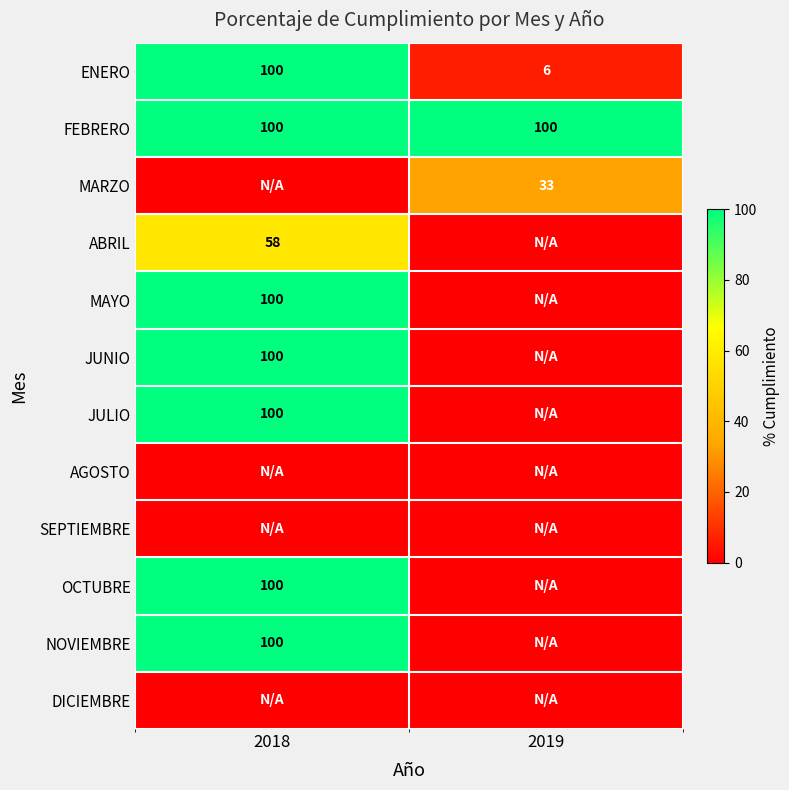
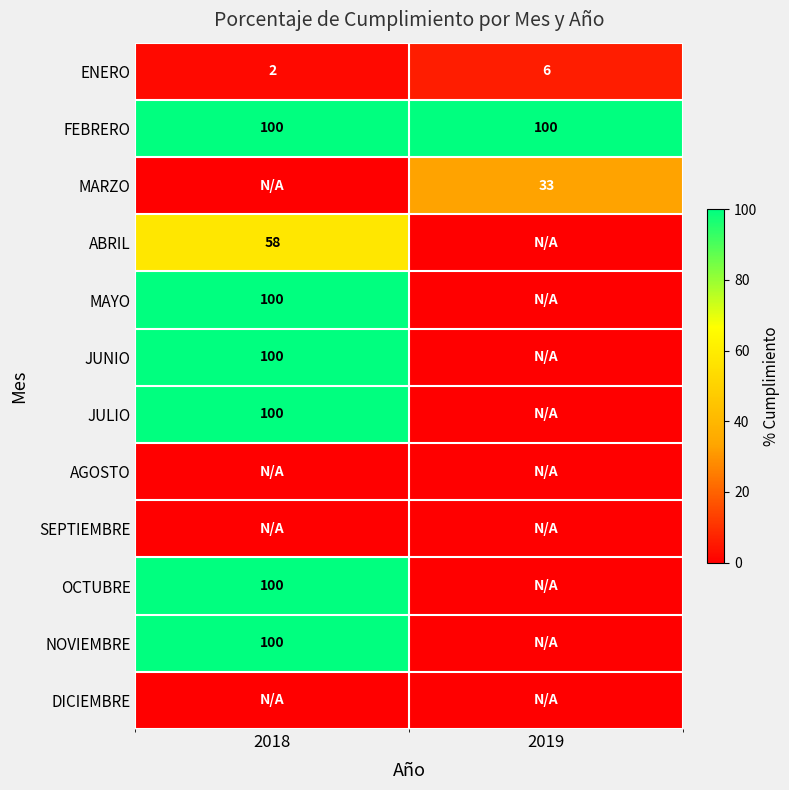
ENERO, 2018: 100 -> 2
